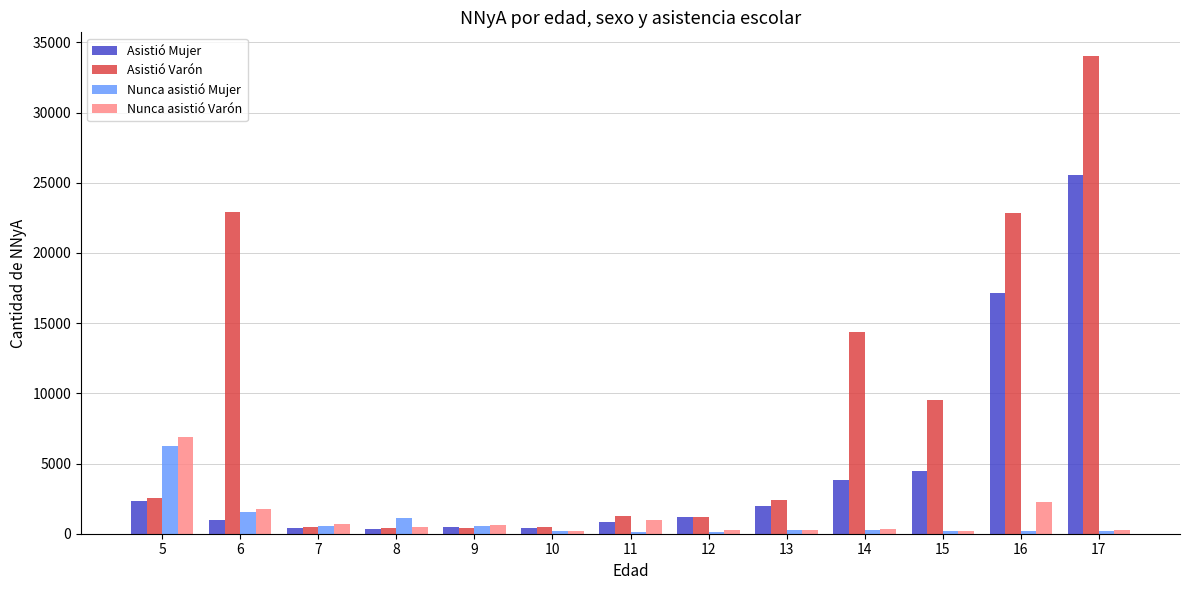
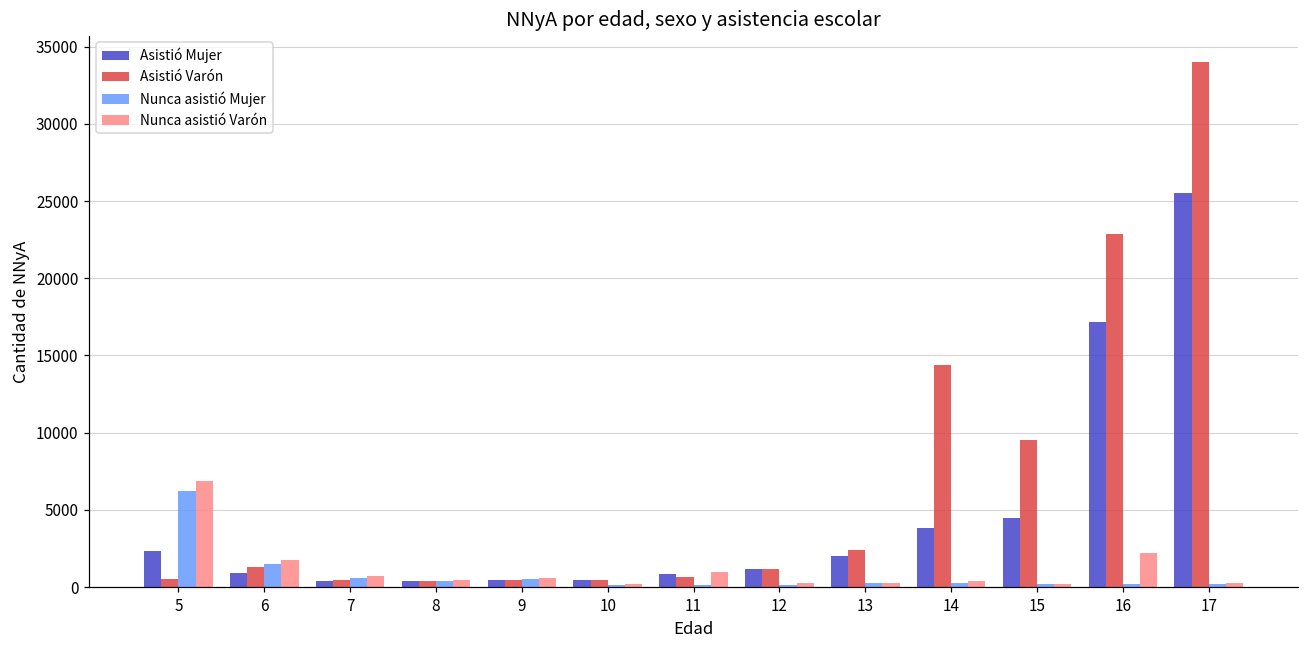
Asistió Varón, 5: 2500 -> 500
Asistió Varón, 6: 22900 -> 1300
Nunca asistió Mujer, 8: 1100 -> 400
Asistió Varón, 11: 1200 -> 700
